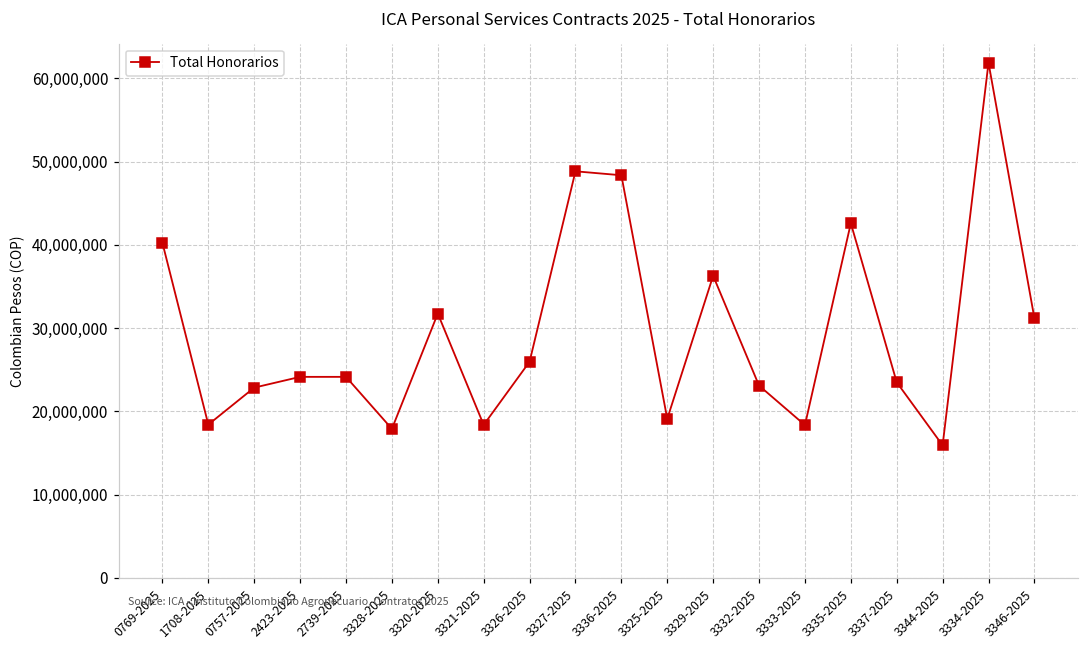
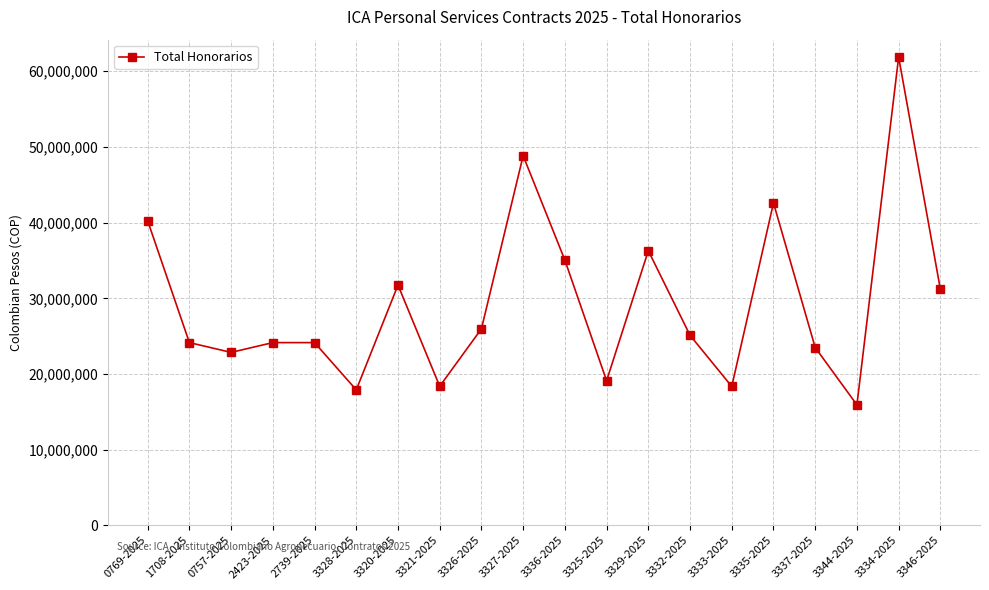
1708-2025: 18,000,000 -> 24,000,000
3336-2025: 48,000,000 -> 35,000,000
3332-2025: 23,000,000 -> 25,000,000
